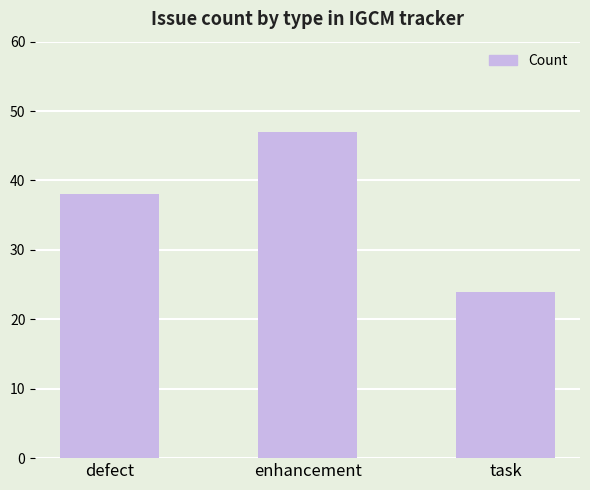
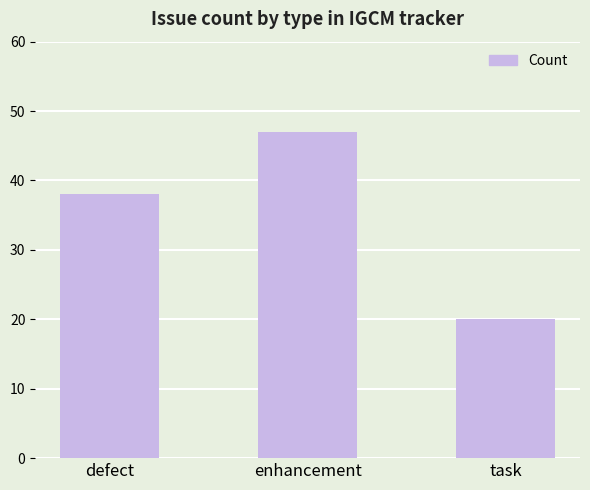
task: 24 -> 20
